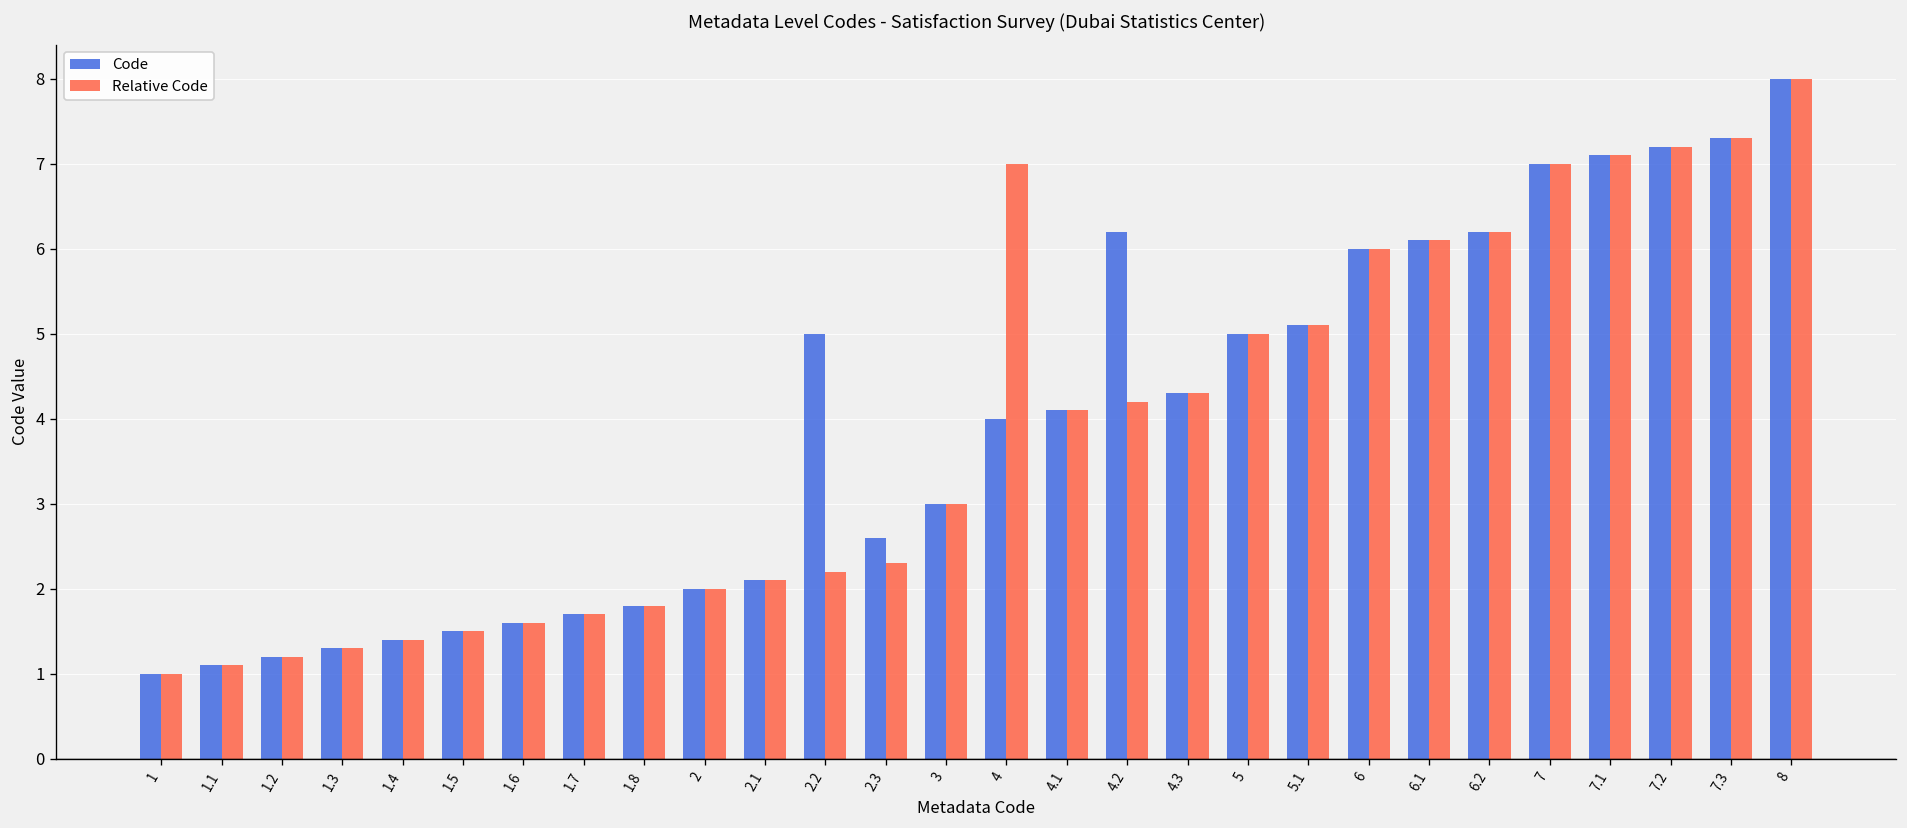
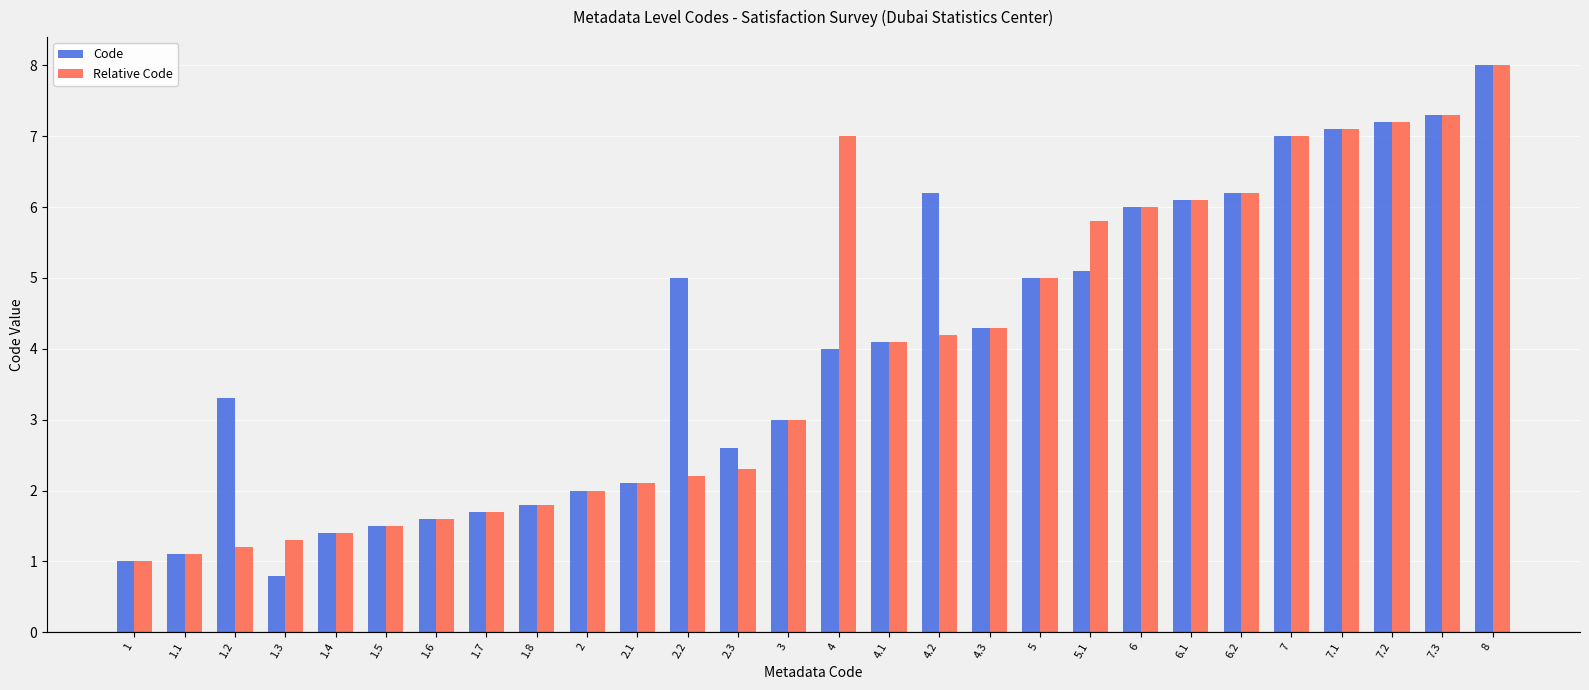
Code, 1.2: 1.2 -> 3.3
Code, 1.3: 1.3 -> 0.8
Relative Code, 5.1: 5.1 -> 5.8
